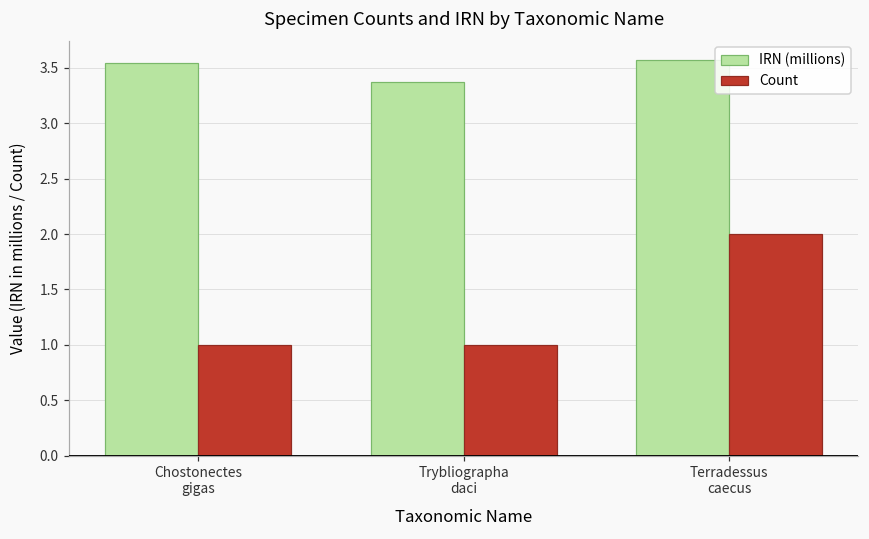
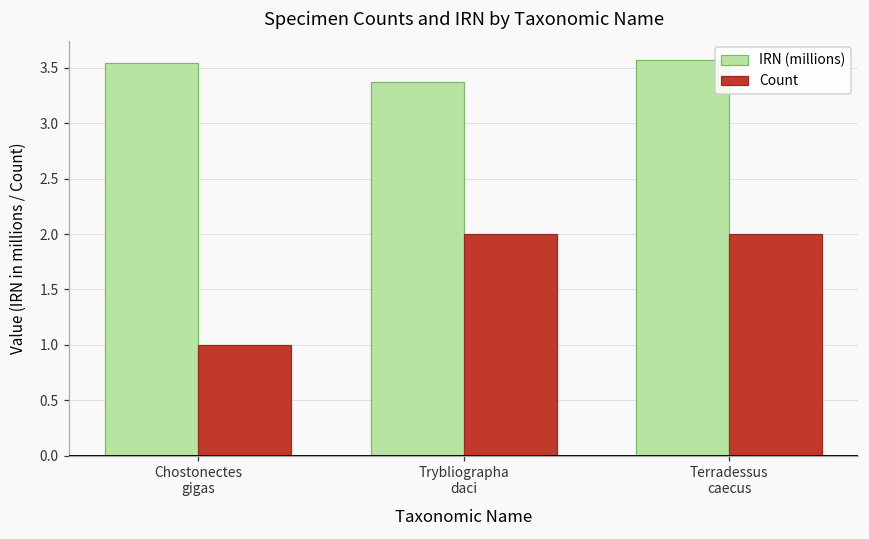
Count, Trybliographa daci: 1 -> 2
